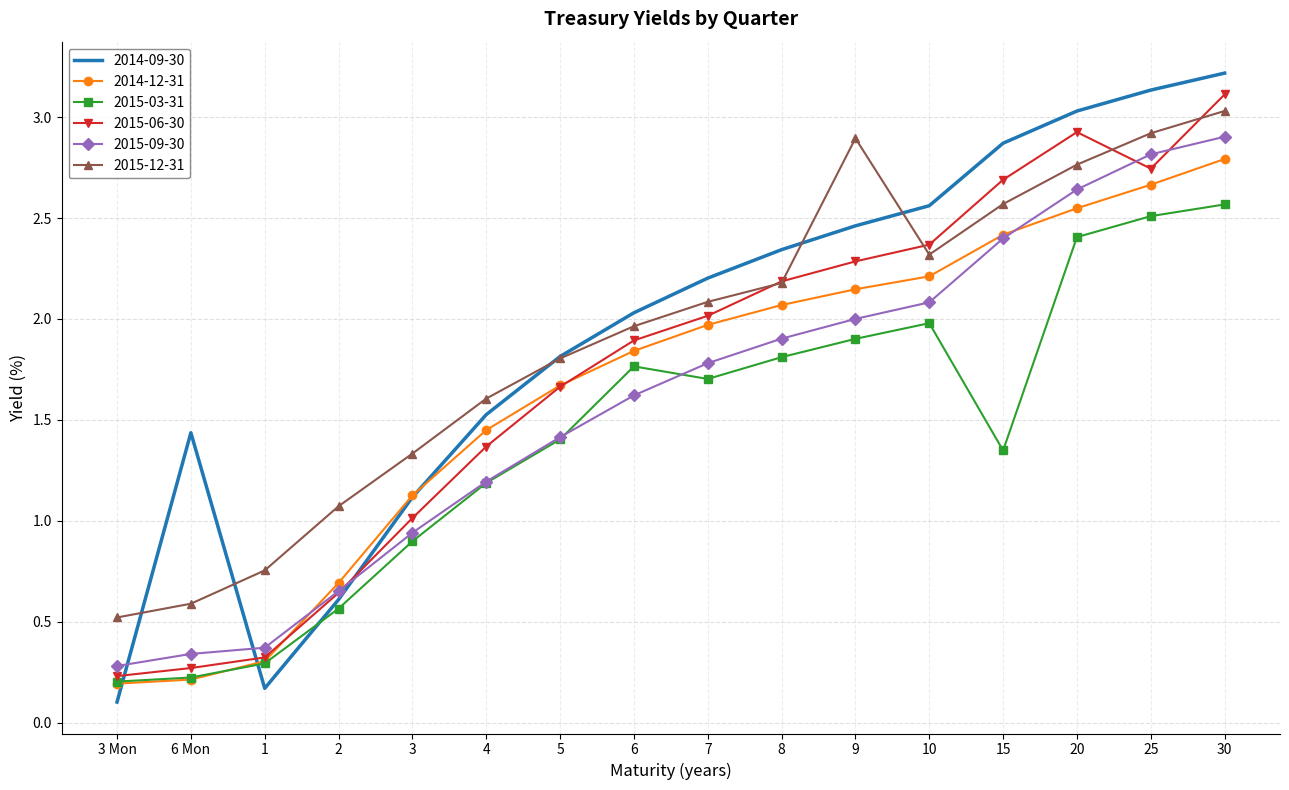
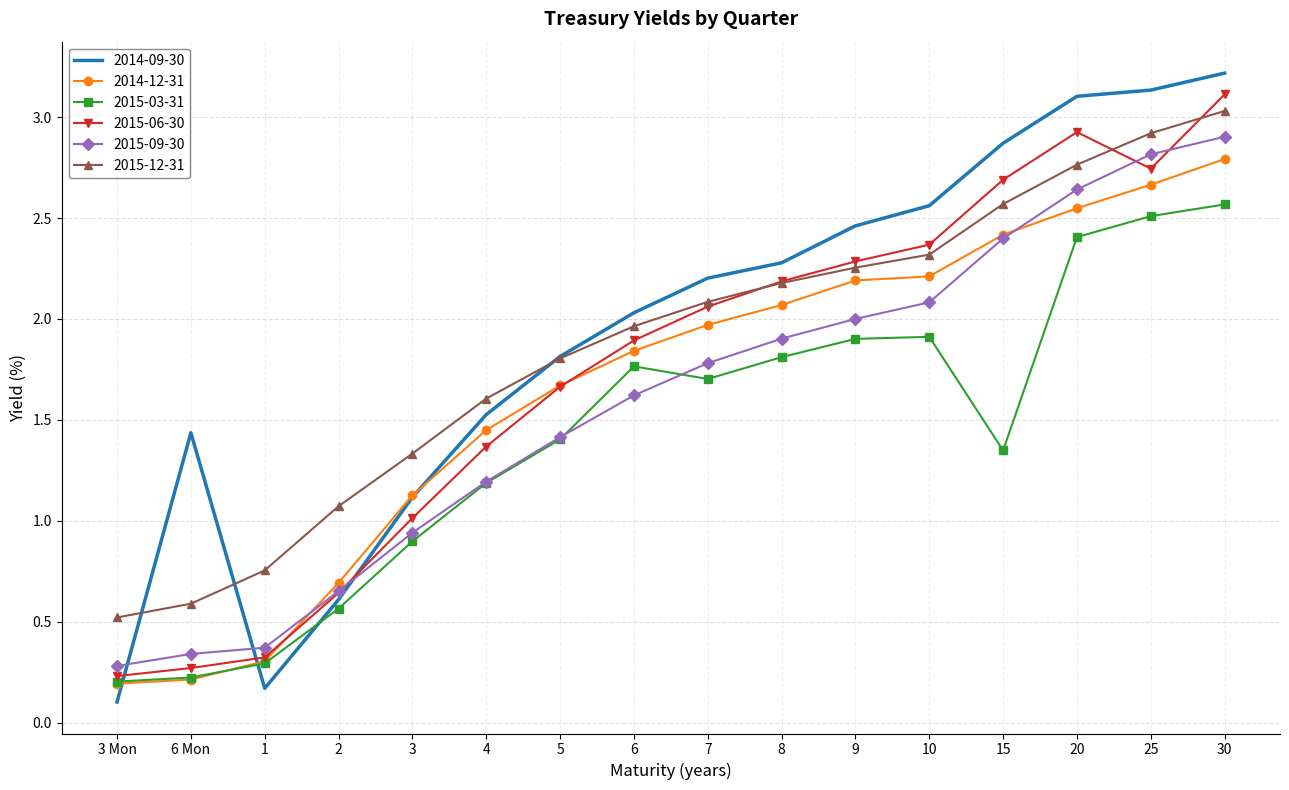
2015-06-30, 7: 2.02 -> 2.06
2014-09-30, 8: 2.34 -> 2.28
2014-12-31, 9: 2.15 -> 2.19
2015-12-31, 9: 2.90 -> 2.25
2015-03-31, 10: 1.98 -> 1.91
2014-09-30, 20: 3.03 -> 3.10
